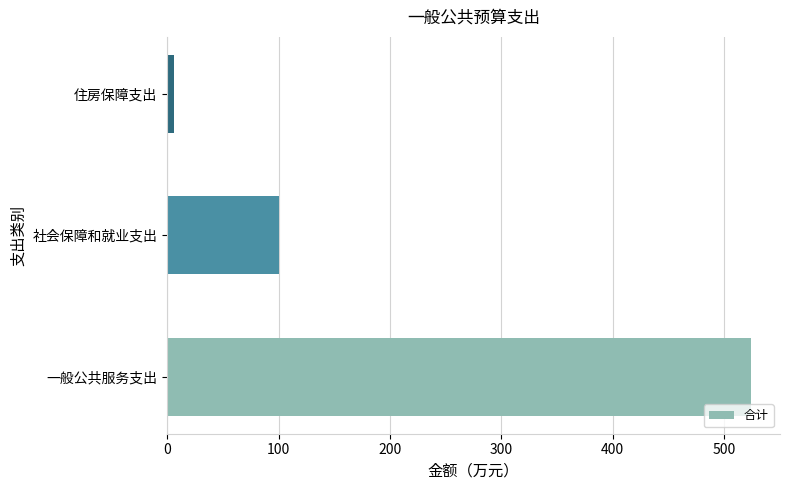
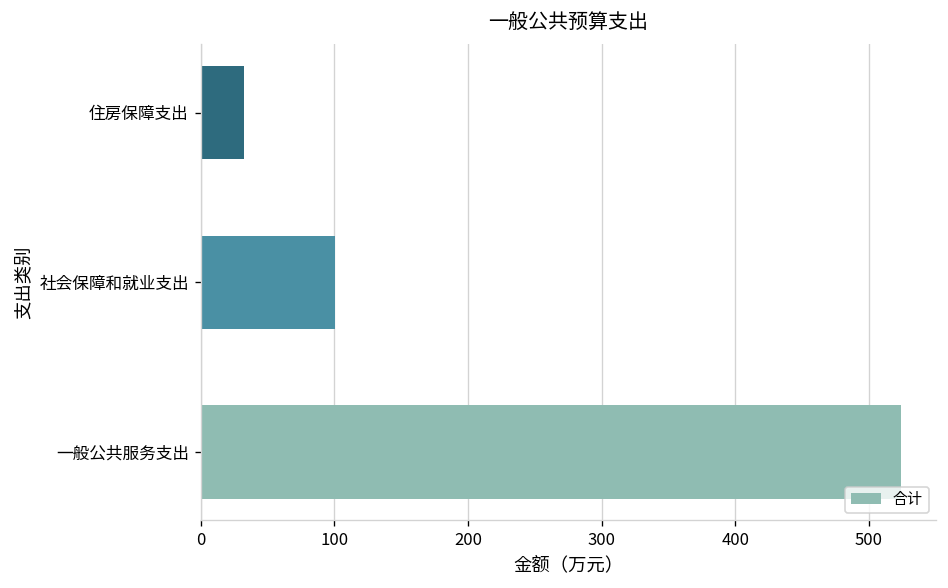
住房保障支出: 7 -> 33
